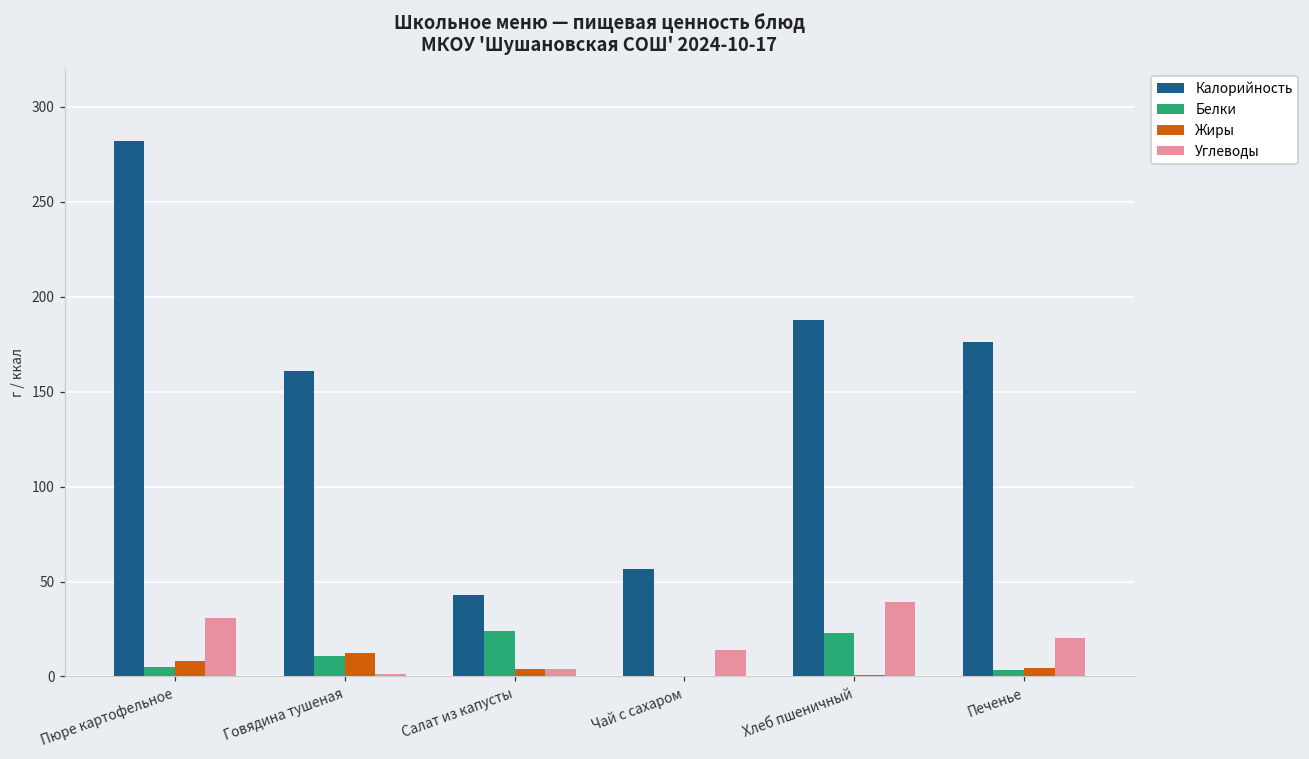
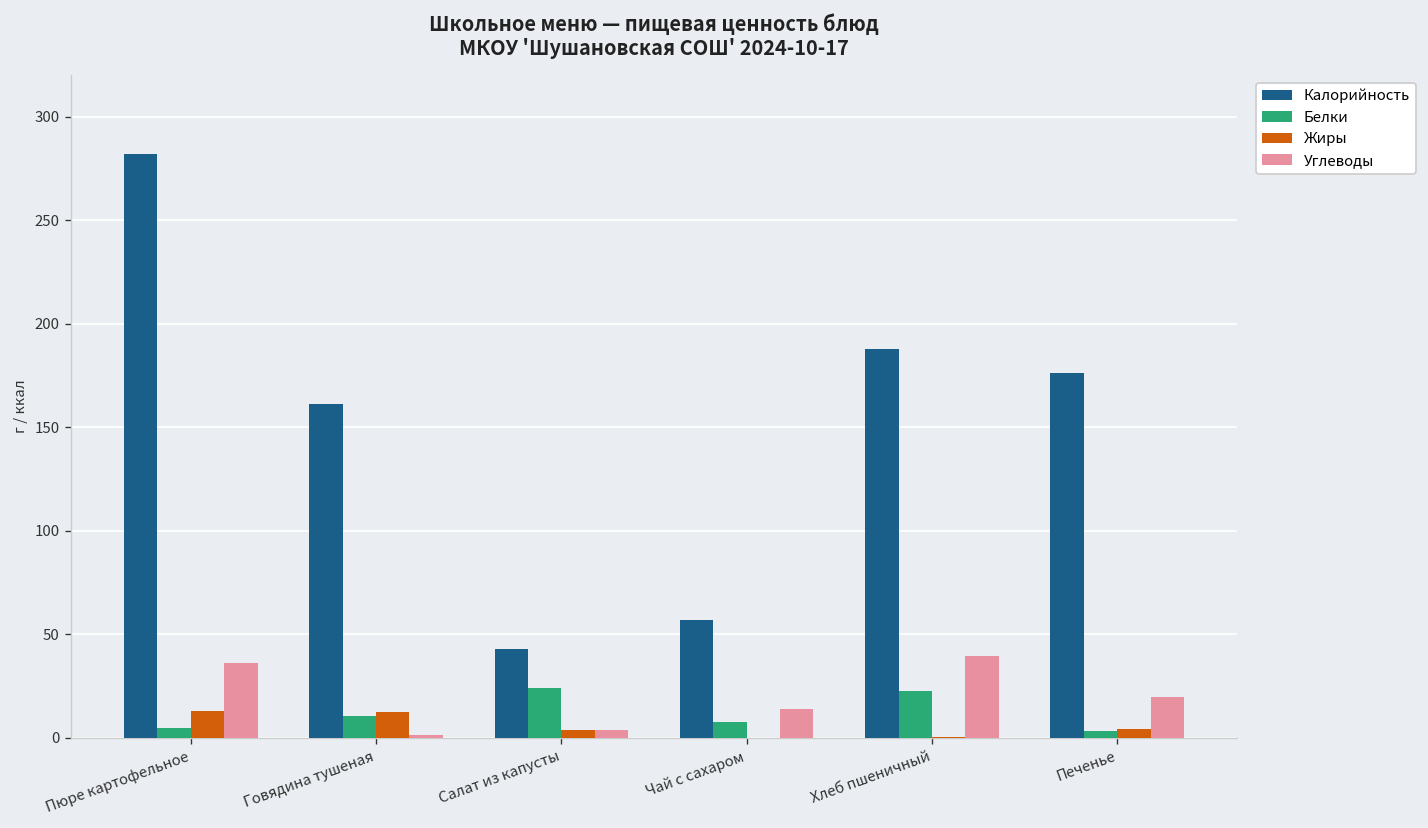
Жиры, Пюре картофельное: 8 -> 13
Углеводы, Пюре картофельное: 31 -> 36
Белки, Чай с сахаром: 0 -> 8
